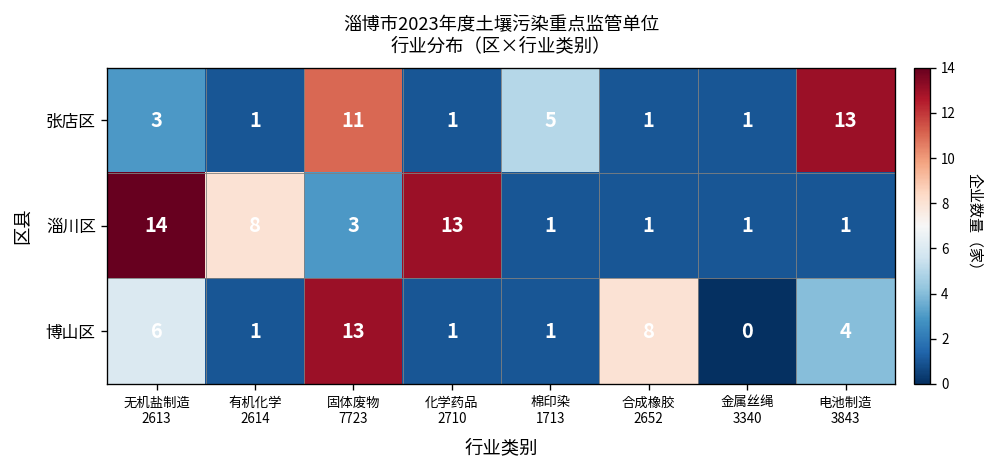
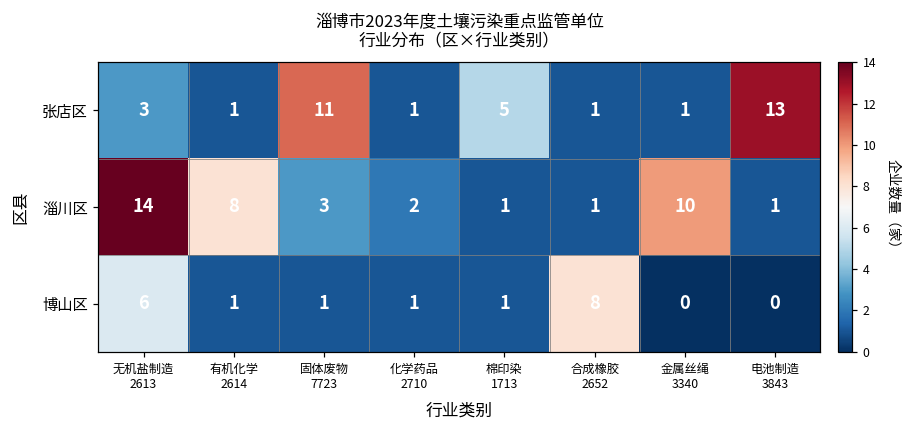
淄川区, 化学药品 2710: 13 -> 2
淄川区, 金属丝绳 3340: 1 -> 10
博山区, 固体废物 7723: 13 -> 1
博山区, 电池制造 3843: 4 -> 0
